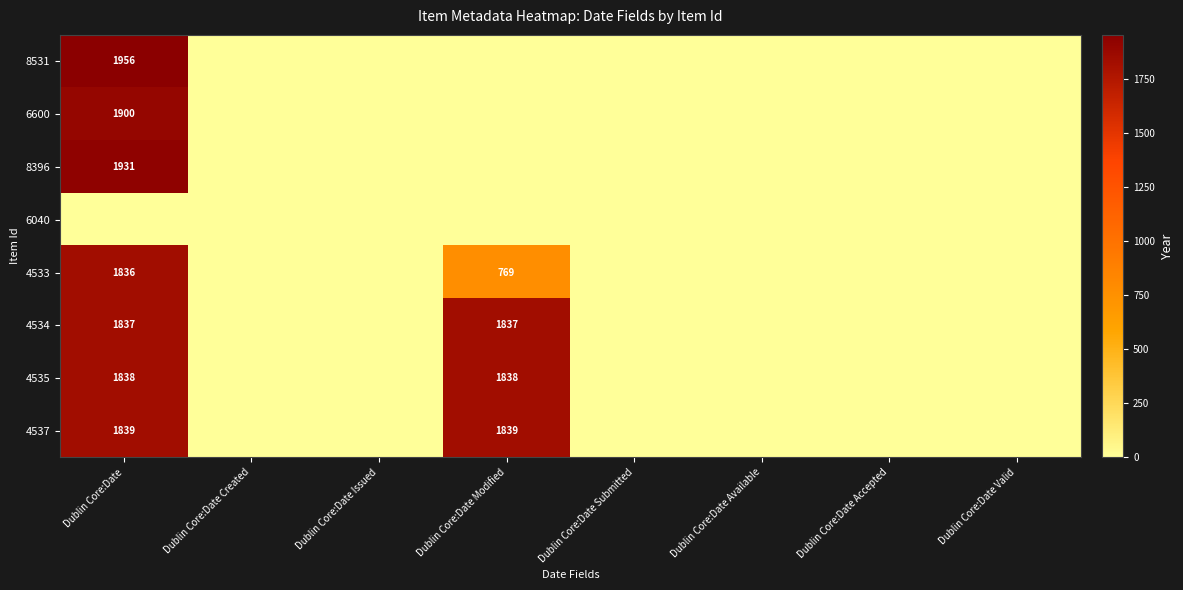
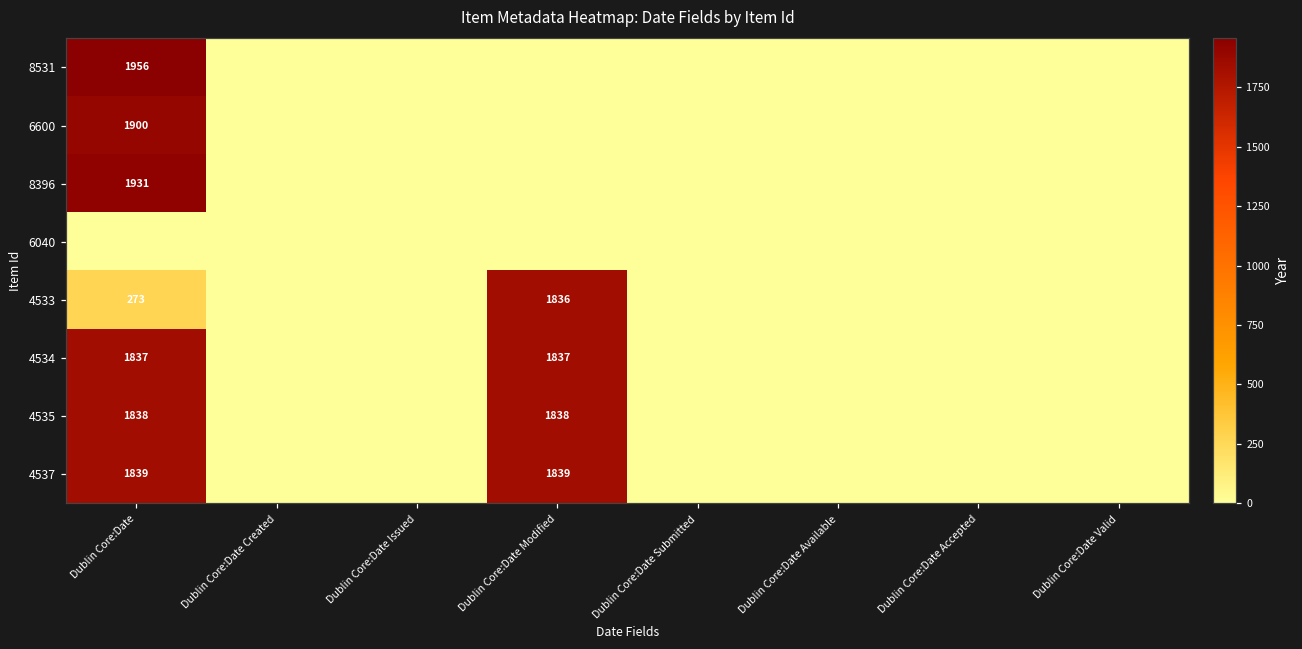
4533, Dublin Core:Date: 1836 -> 273
4533, Dublin Core:Date Modified: 769 -> 1836
